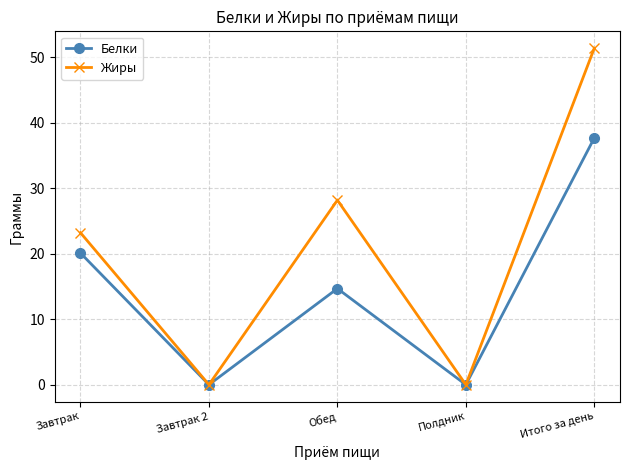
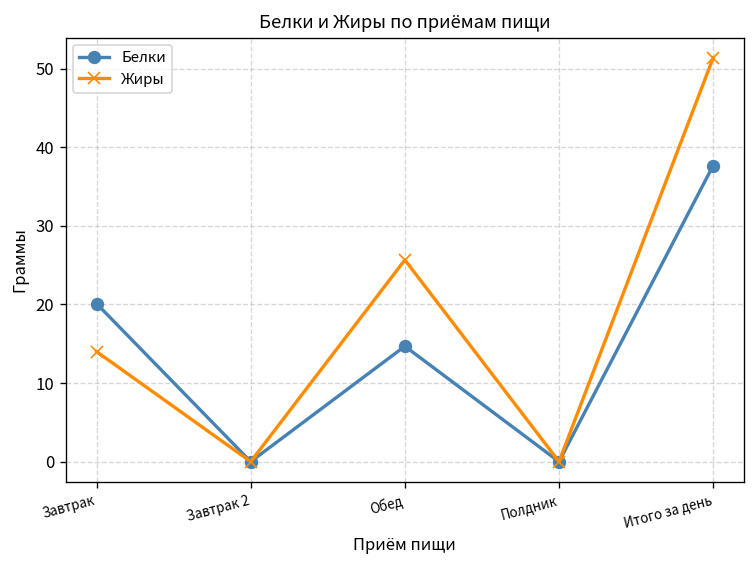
Жиры, Завтрак: 23 -> 14
Жиры, Обед: 28 -> 26
